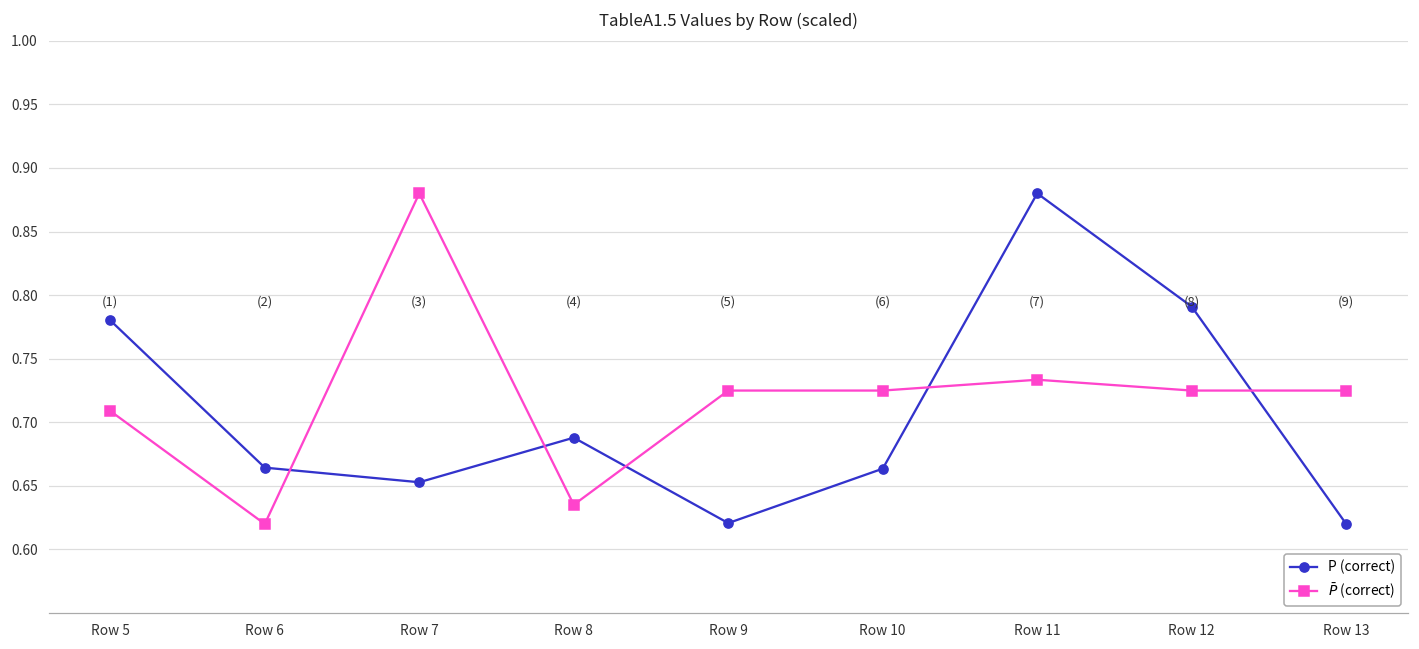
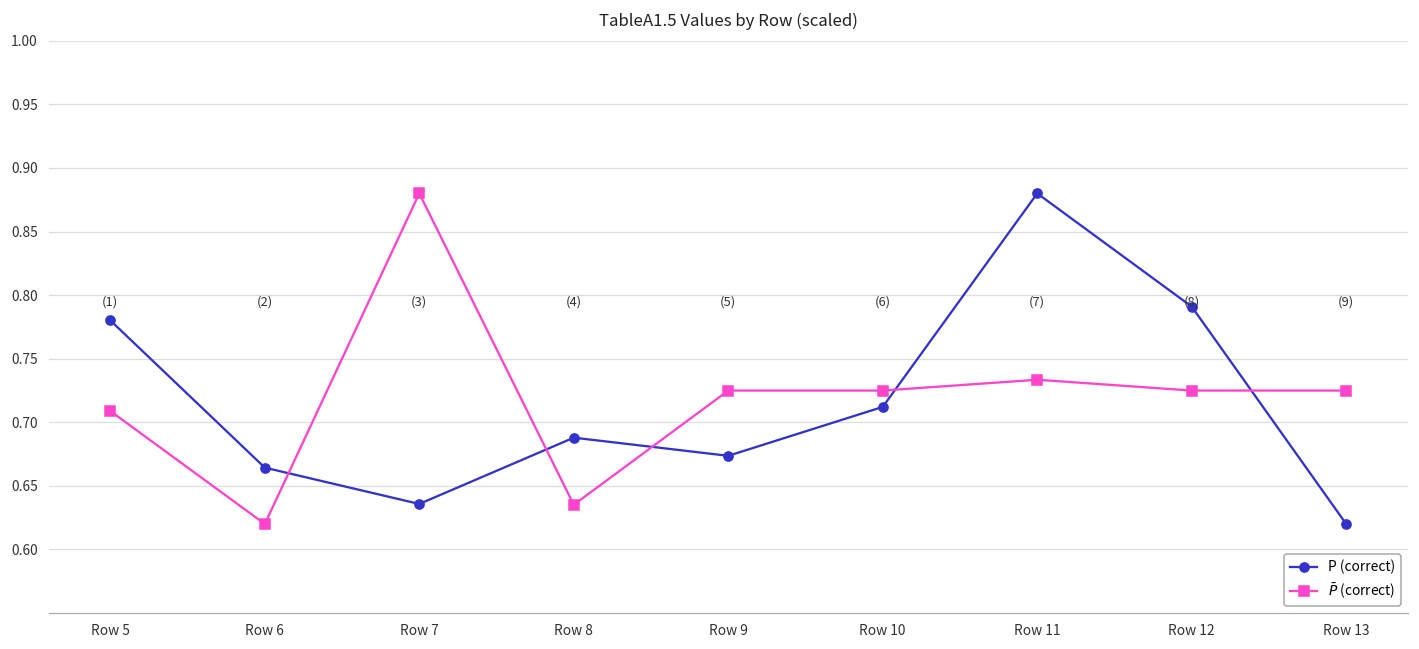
P (correct), Row 7: 0.653 -> 0.636
P (correct), Row 9: 0.621 -> 0.674
P (correct), Row 10: 0.664 -> 0.712
